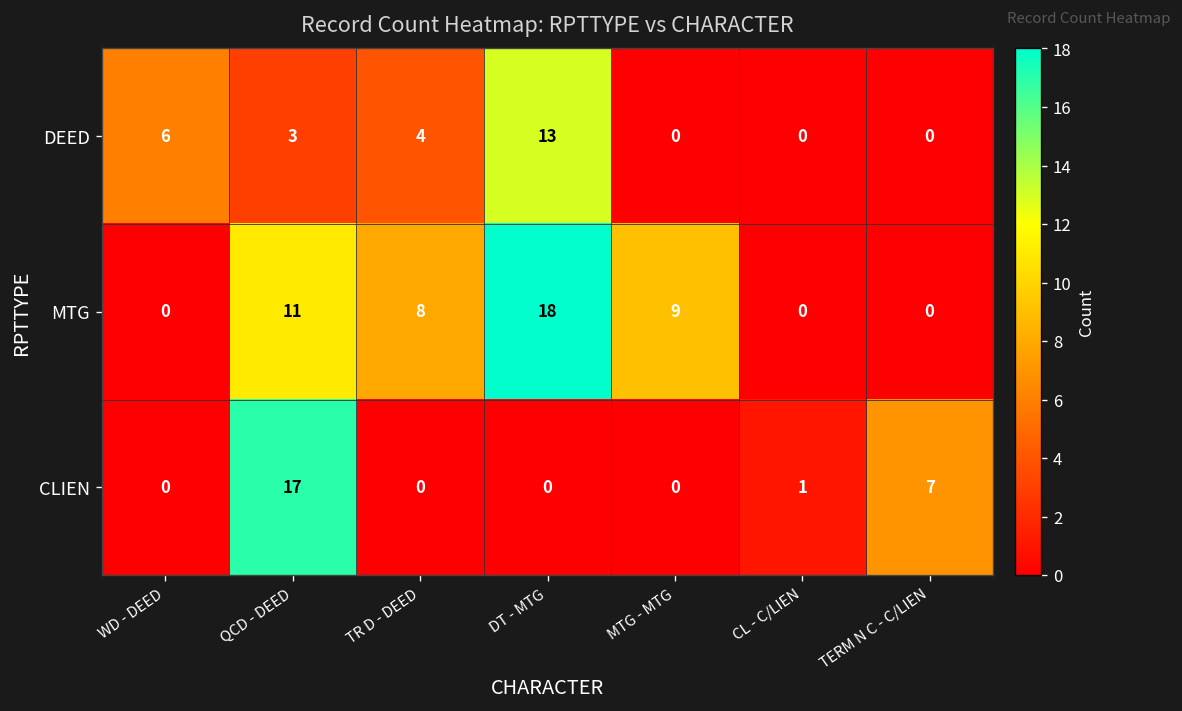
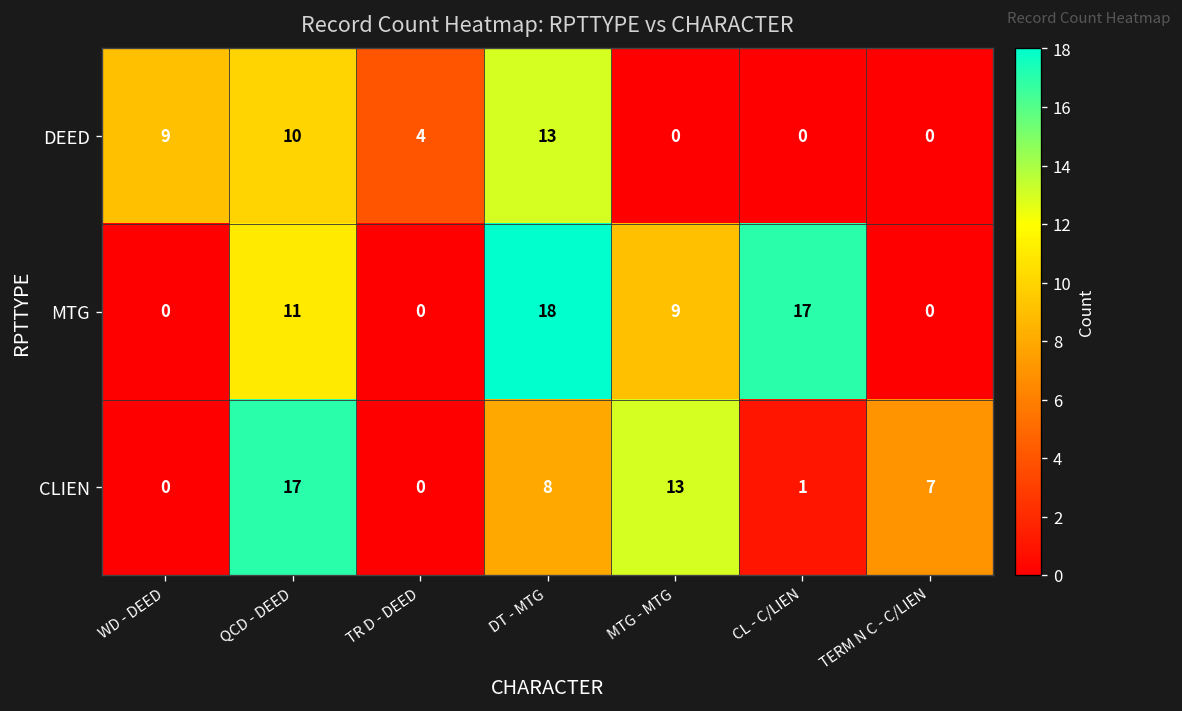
DEED, WD - DEED: 6 -> 9
DEED, QCD - DEED: 3 -> 10
MTG, TR D - DEED: 8 -> 0
MTG, CL - C/LIEN: 0 -> 17
CLIEN, DT - MTG: 0 -> 8
CLIEN, MTG - MTG: 0 -> 13
